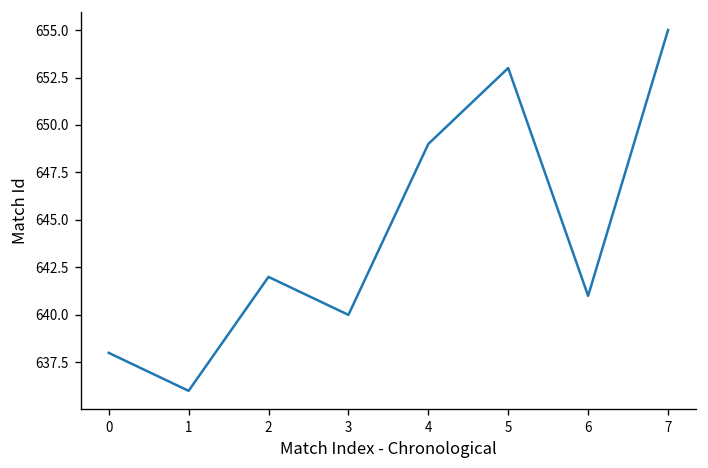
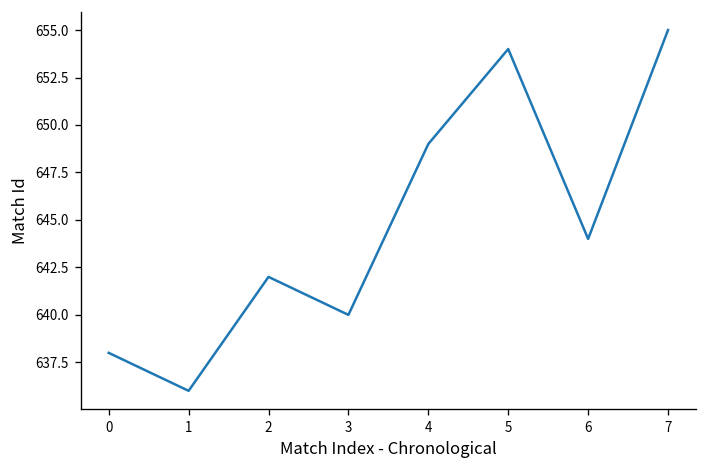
5: 653 -> 654
6: 641 -> 644
